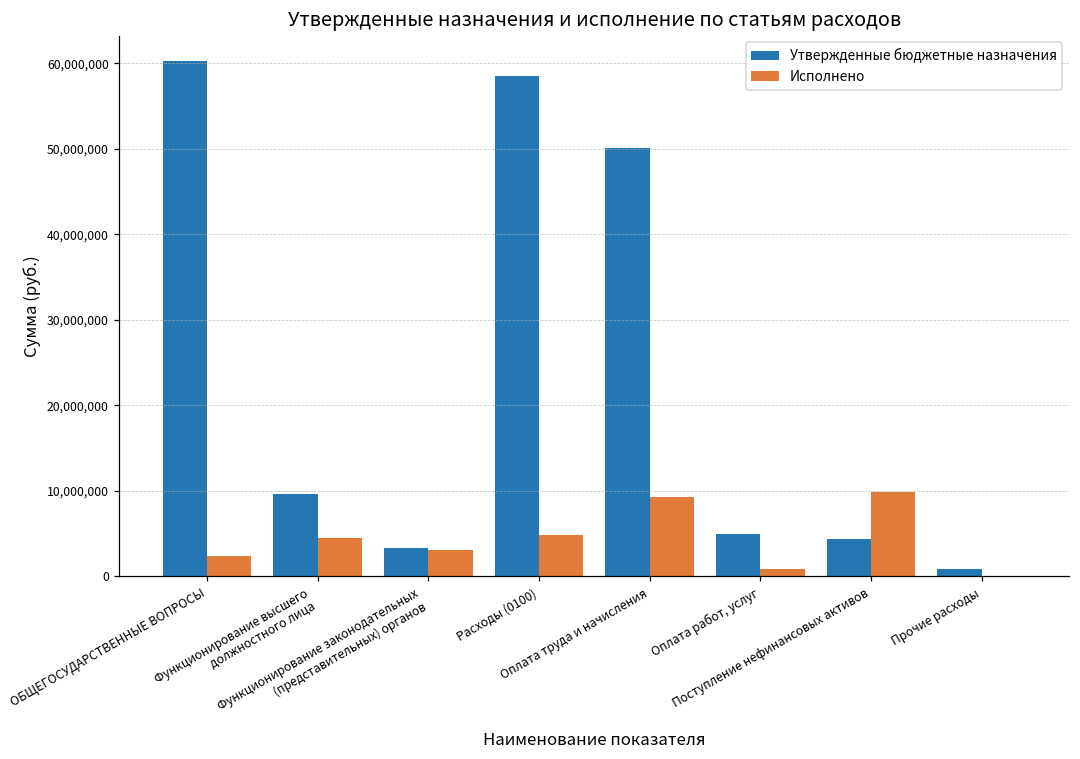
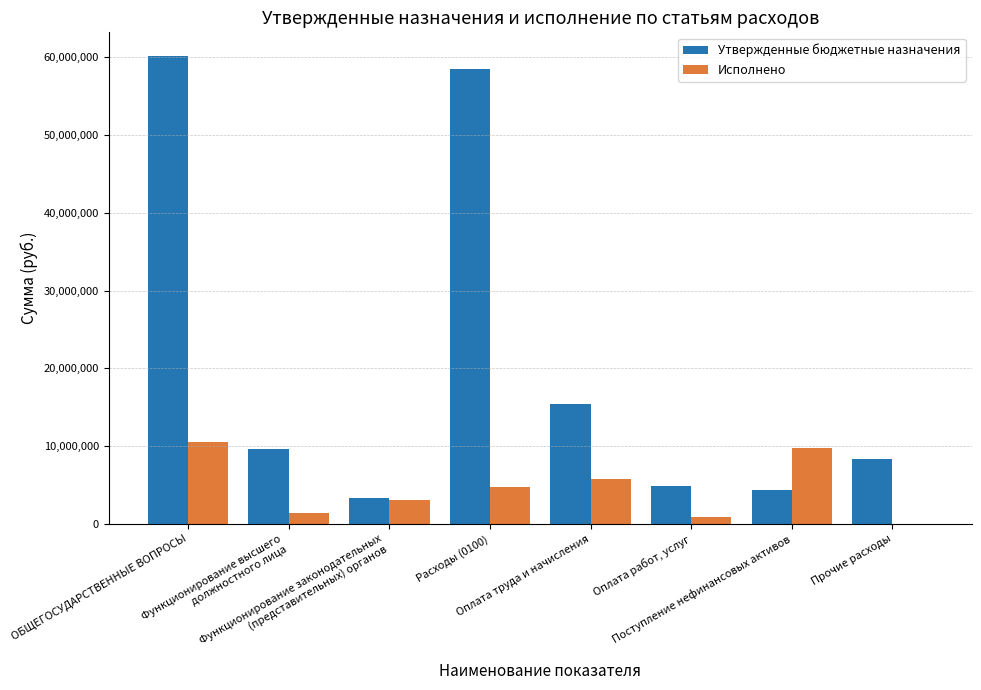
Исполнено, ОБЩЕГОСУДАРСТВЕННЫЕ ВОПРОСЫ: 2,000,000 -> 11,000,000
Исполнено, Функционирование высшего должностного лица: 5,000,000 -> 1,000,000
Утвержденные бюджетные назначения, Оплата труда и начисления: 50,000,000 -> 15,000,000
Исполнено, Оплата труда и начисления: 9,000,000 -> 6,000,000
Утвержденные бюджетные назначения, Прочие расходы: 1,000,000 -> 8,000,000
